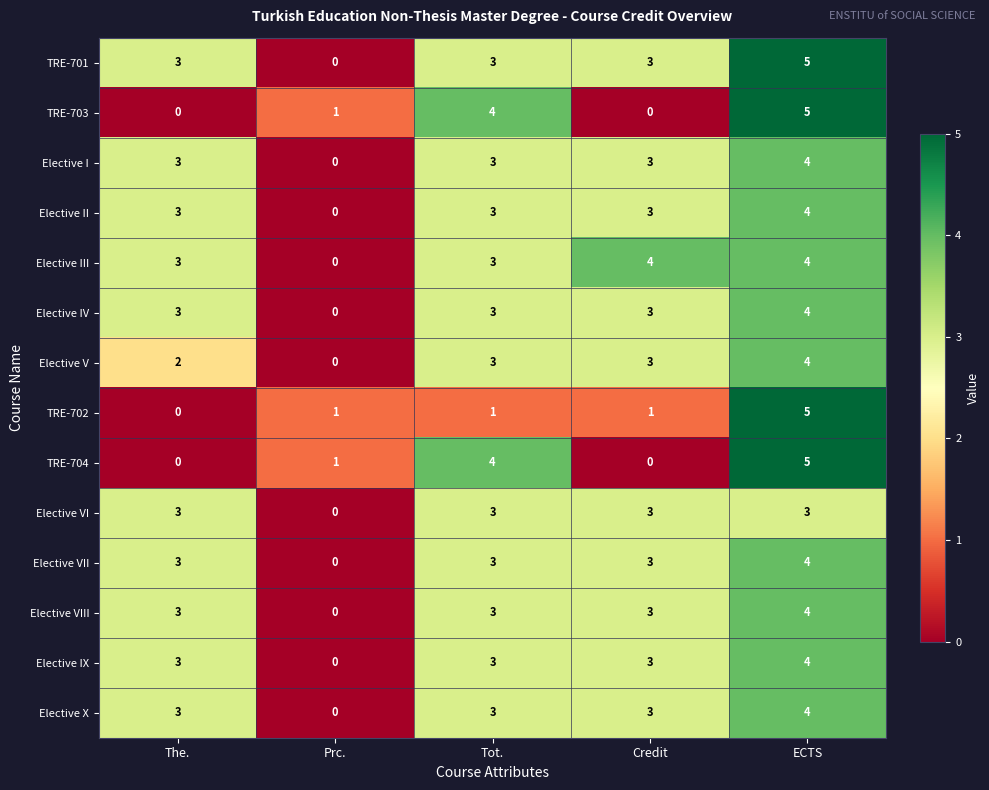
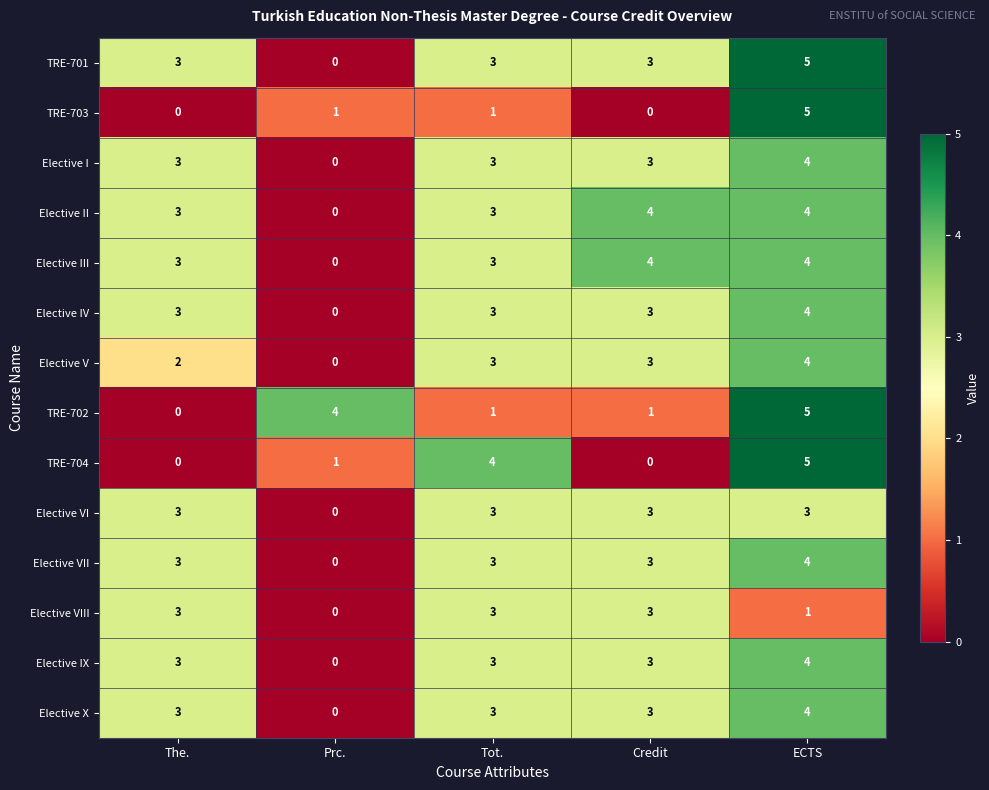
TRE-703, Tot.: 4 -> 1
Elective II, Credit: 3 -> 4
TRE-702, Prc.: 1 -> 4
Elective VIII, ECTS: 4 -> 1
